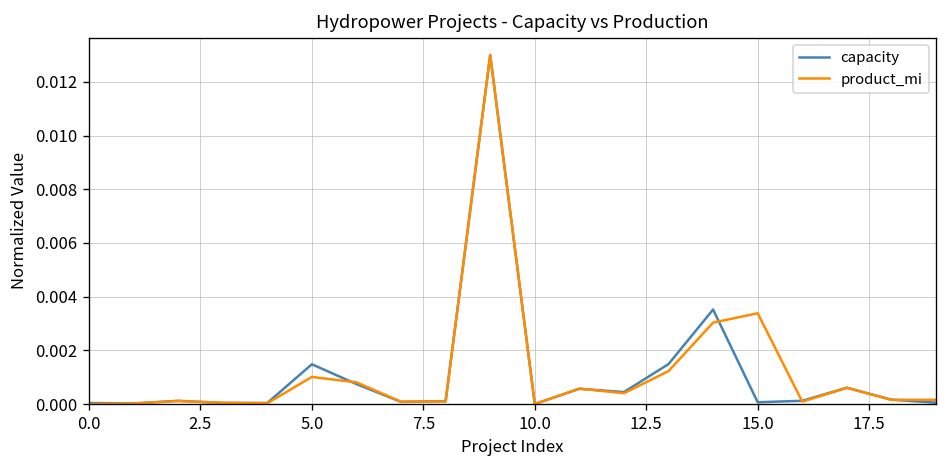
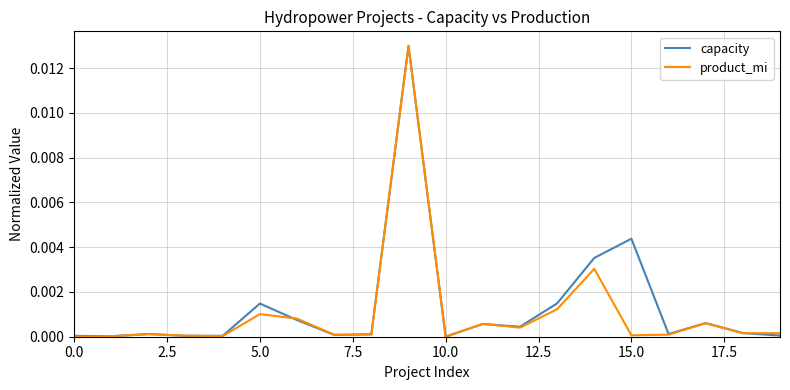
capacity, 15.0: 0.0001 -> 0.0044
product_mi, 15.0: 0.0034 -> 0.0001
